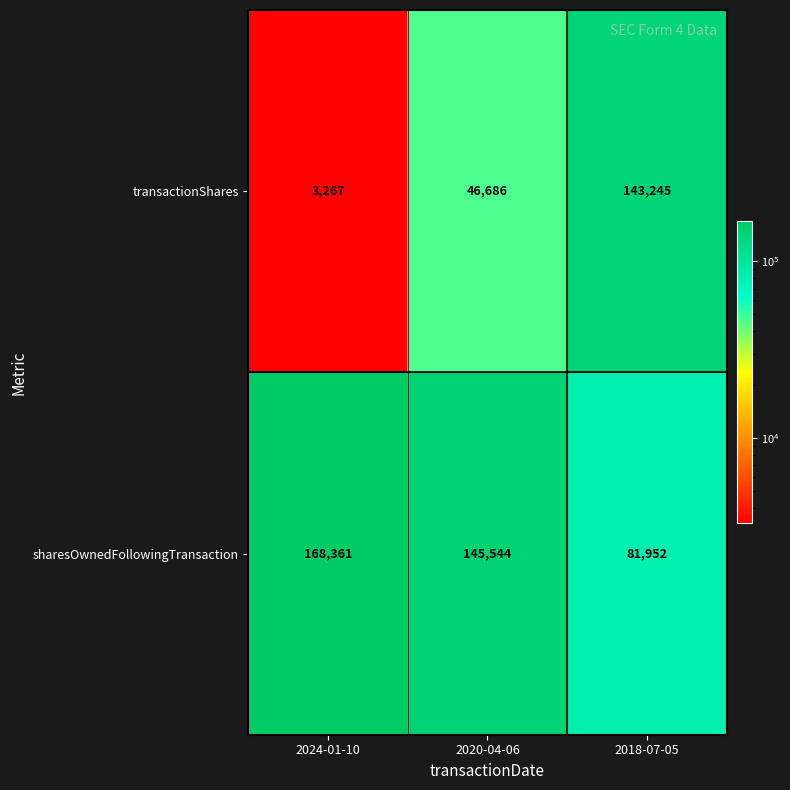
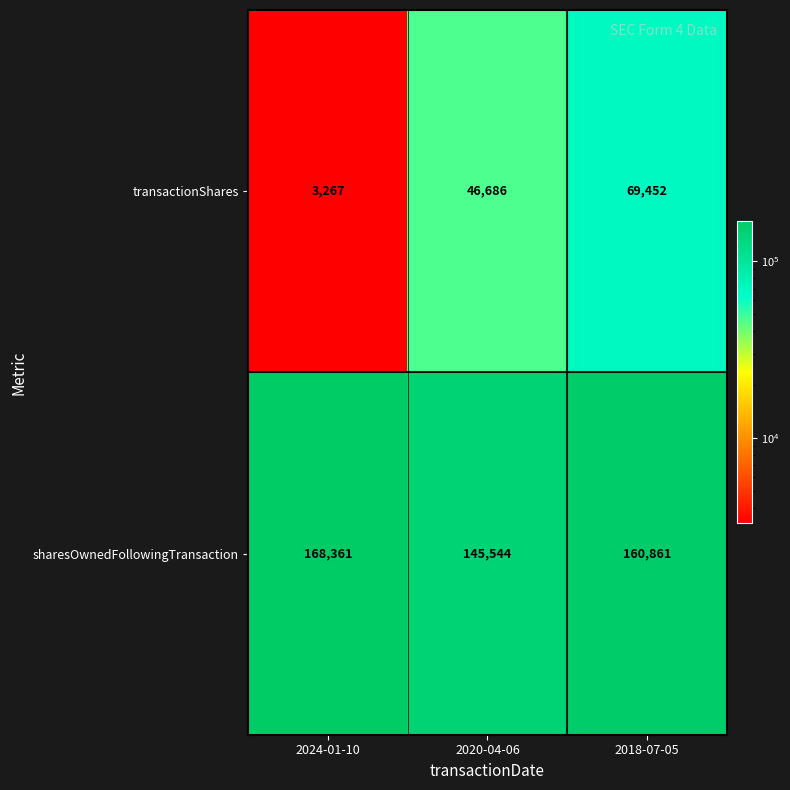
transactionShares, 2018-07-05: 143,245 -> 69,452
sharesOwnedFollowingTransaction, 2018-07-05: 81,952 -> 160,861
